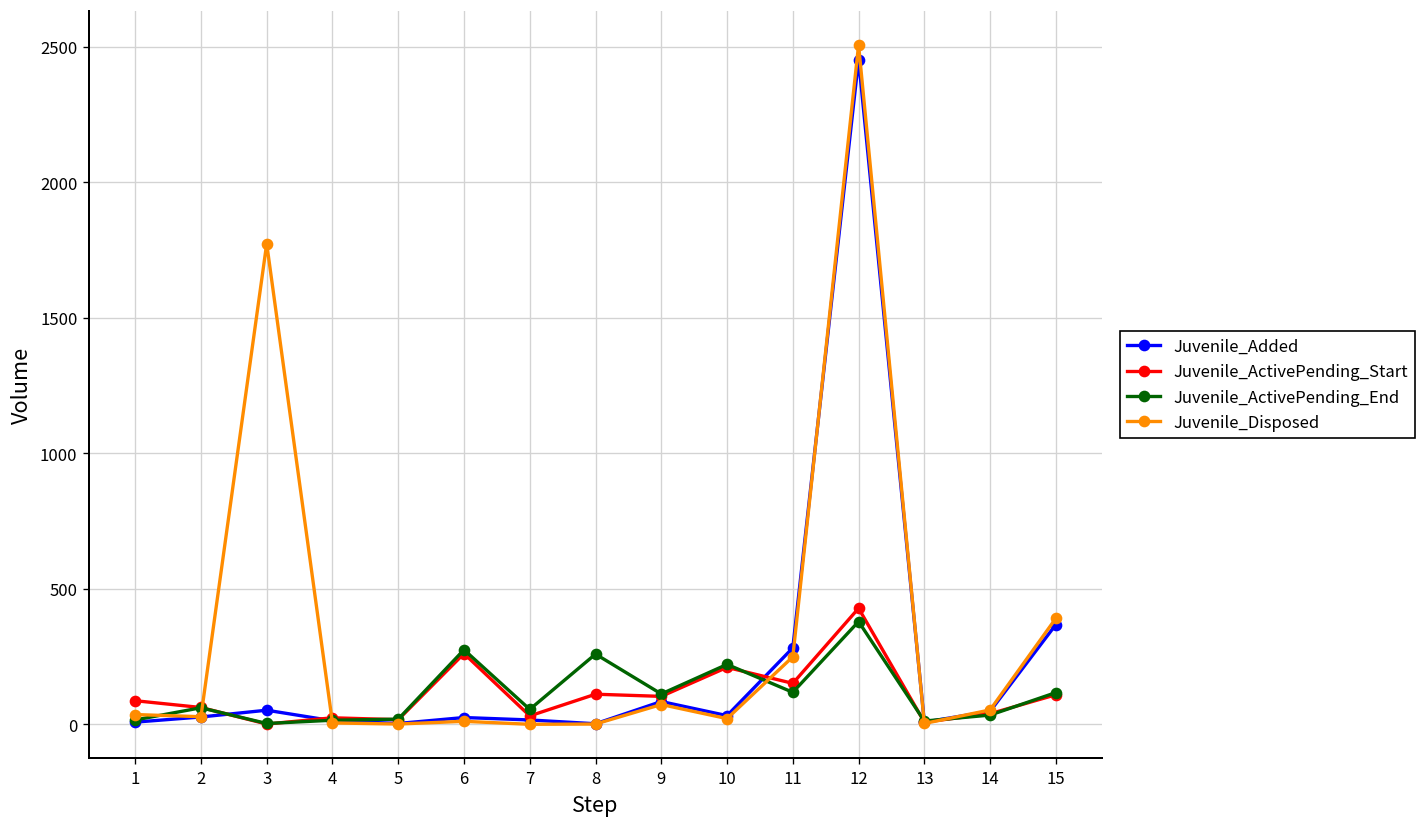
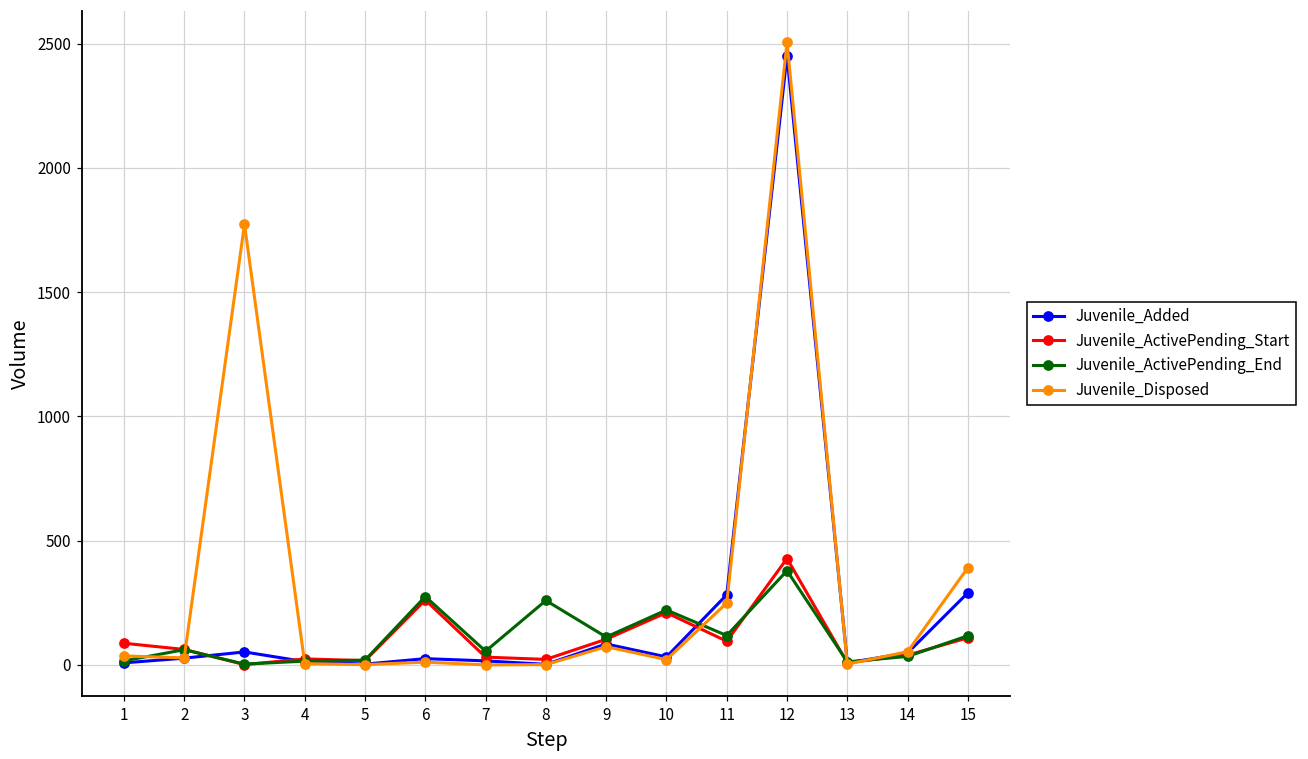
Juvenile_ActivePending_Start, 8: 110 -> 20
Juvenile_ActivePending_Start, 11: 150 -> 100
Juvenile_Added, 15: 370 -> 290
